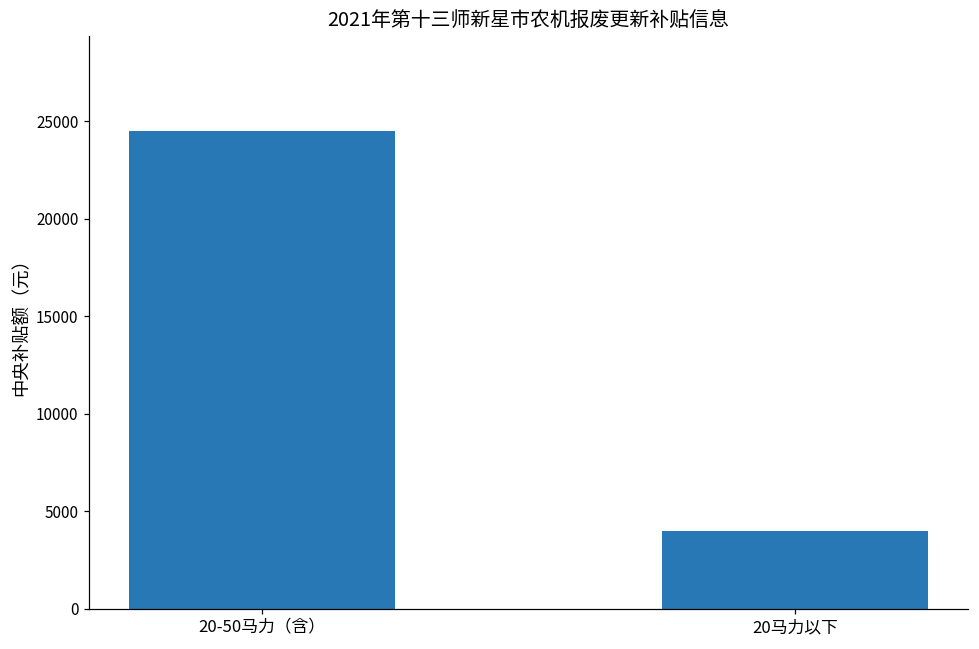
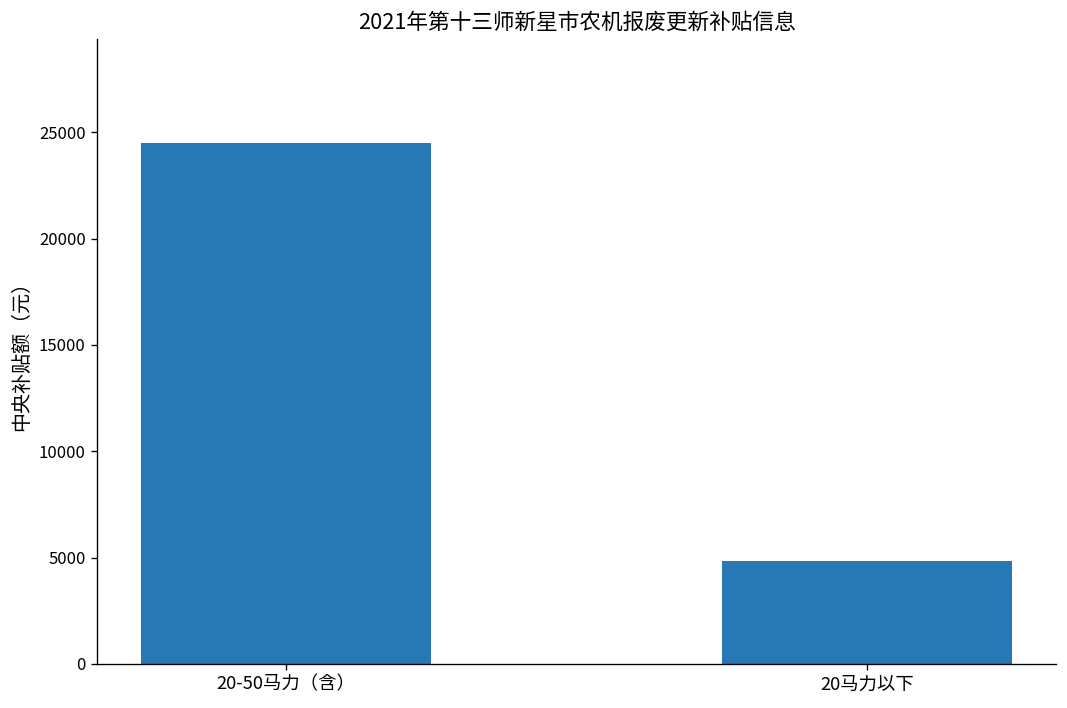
20马力以下: 4000 -> 4900
